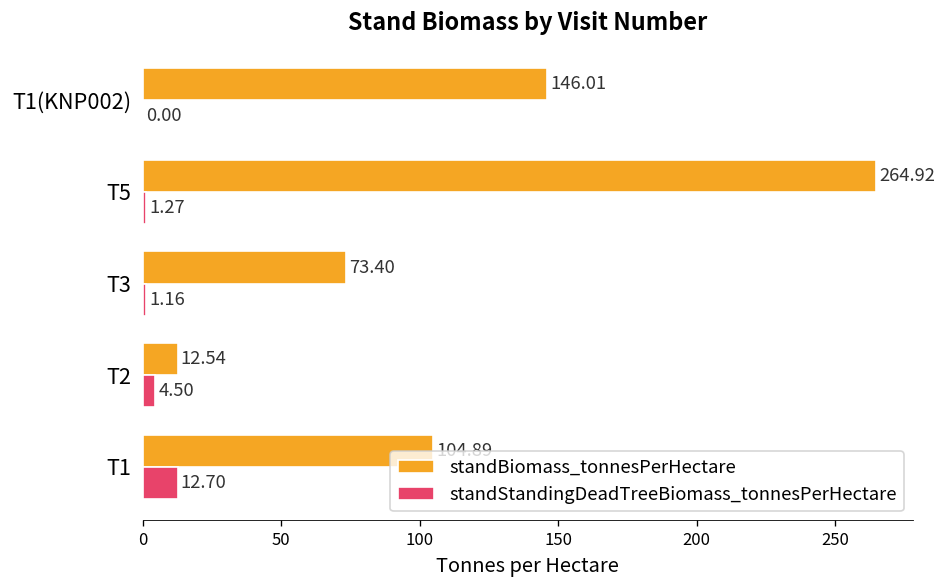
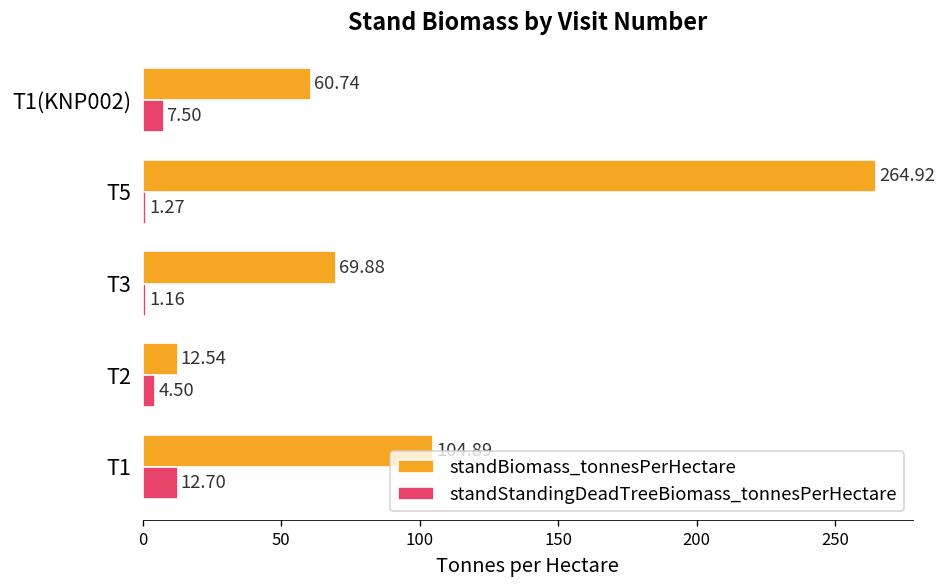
standBiomass_tonnesPerHectare, T1(KNP002): 146.01 -> 60.74
standStandingDeadTreeBiomass_tonnesPerHectare, T1(KNP002): 0.00 -> 7.50
standBiomass_tonnesPerHectare, T3: 73.40 -> 69.88
